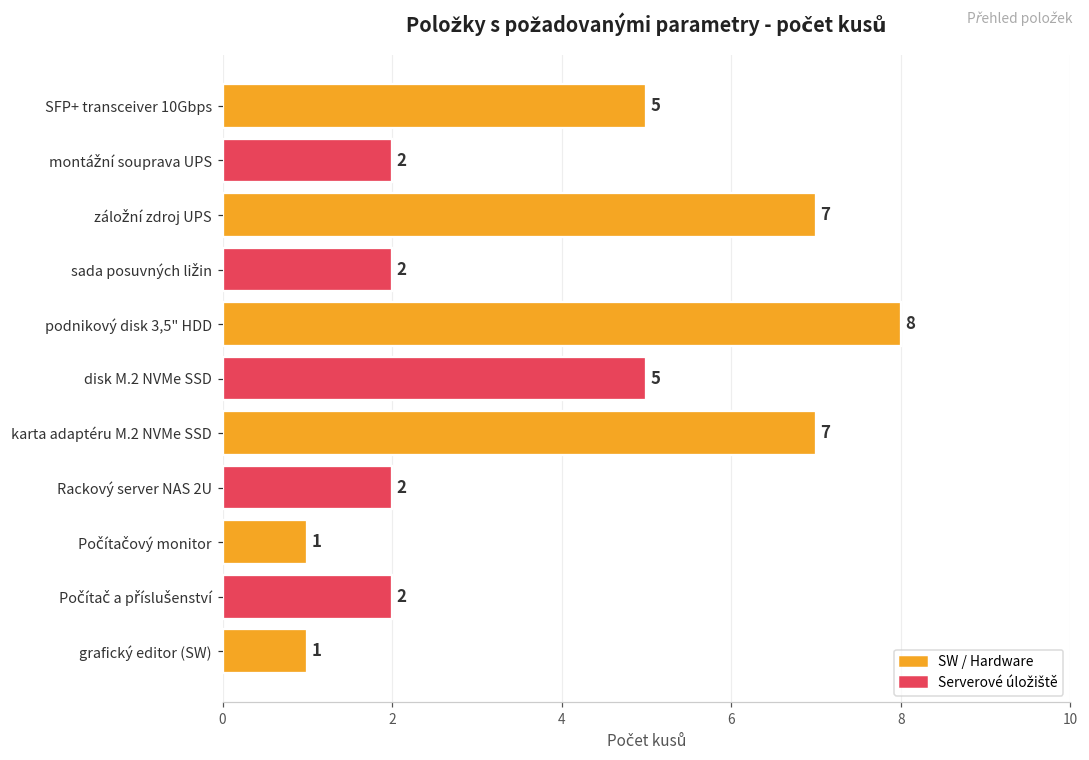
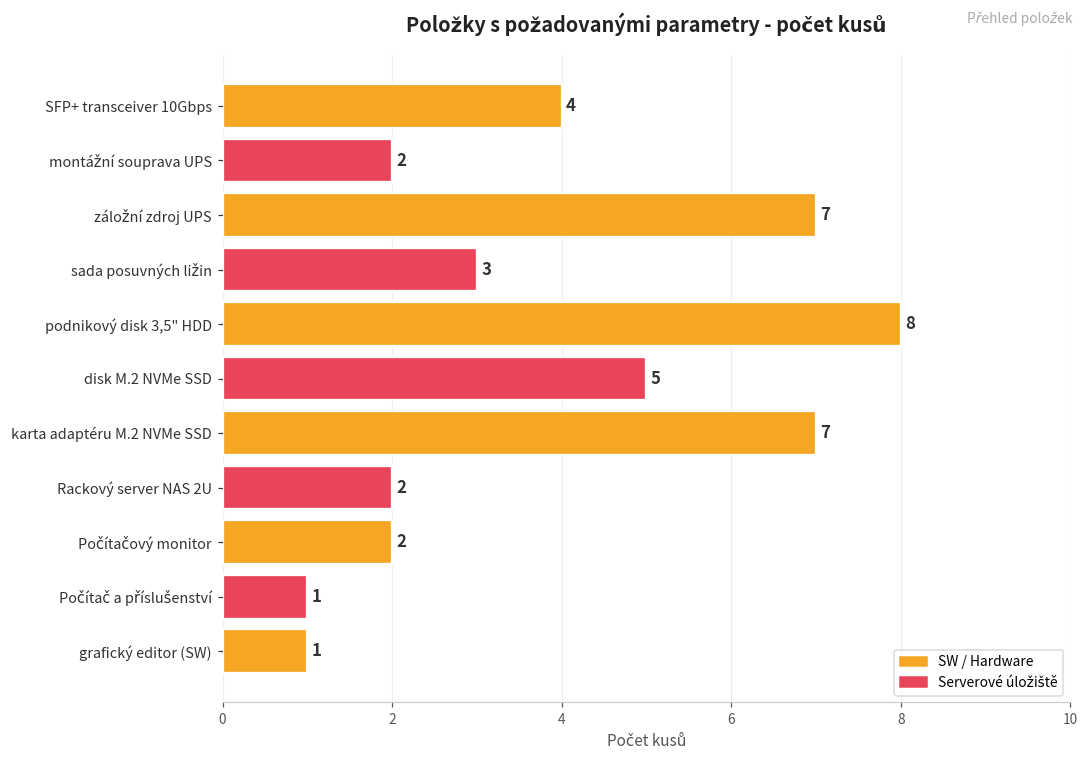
SFP+ transceiver 10Gbps: 5 -> 4
sada posuvných ližin: 2 -> 3
Počítačový monitor: 1 -> 2
Počítač a příslušenství: 2 -> 1
